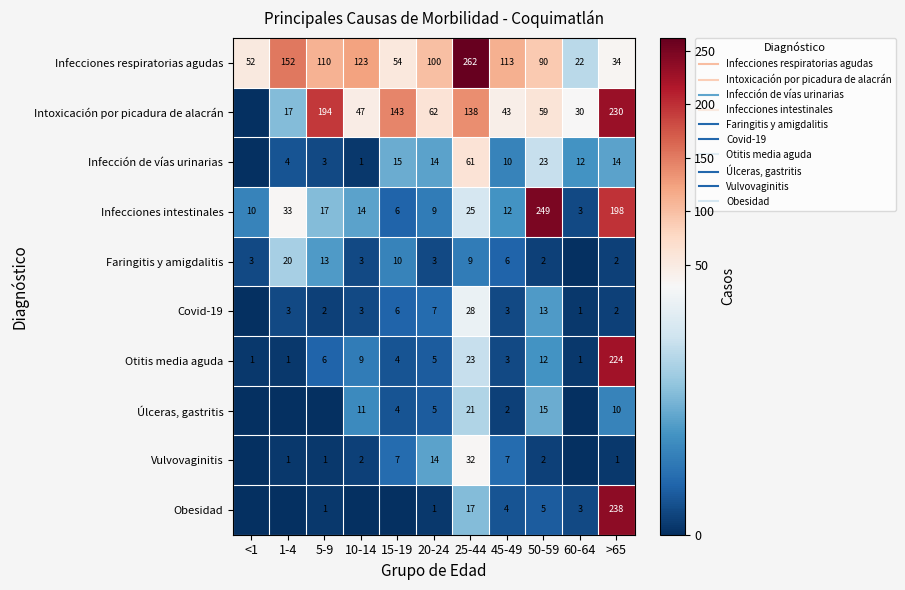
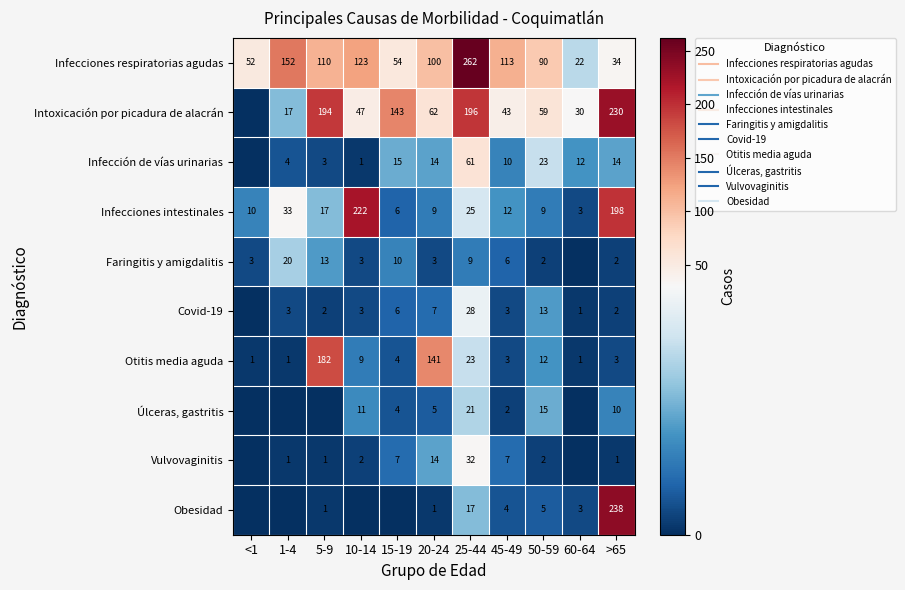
Intoxicación por picadura de alacrán, 25-44: 138 -> 196
Infecciones intestinales, 10-14: 14 -> 222
Infecciones intestinales, 50-59: 249 -> 9
Otitis media aguda, 5-9: 6 -> 182
Otitis media aguda, 20-24: 5 -> 141
Otitis media aguda, >65: 224 -> 3
